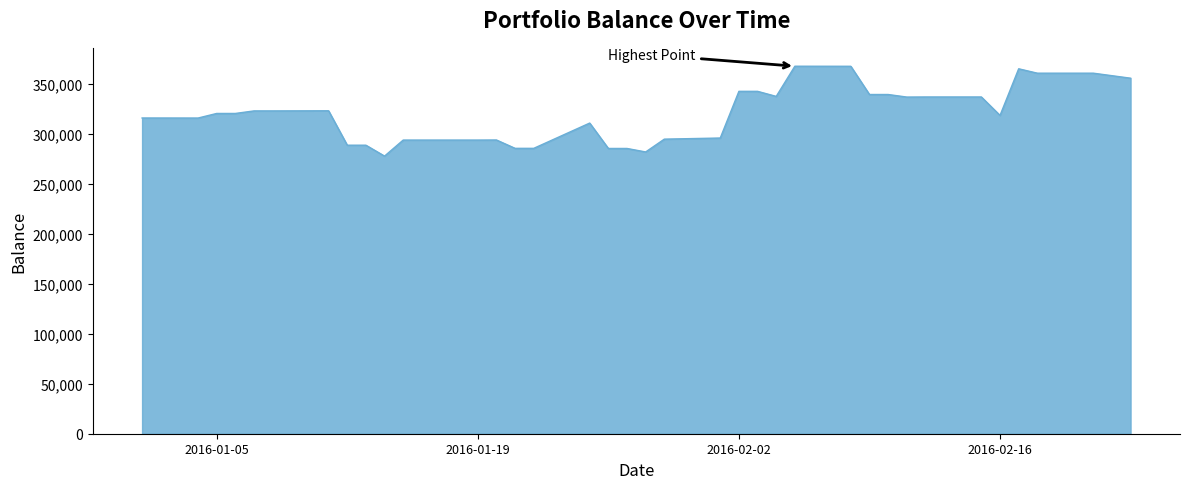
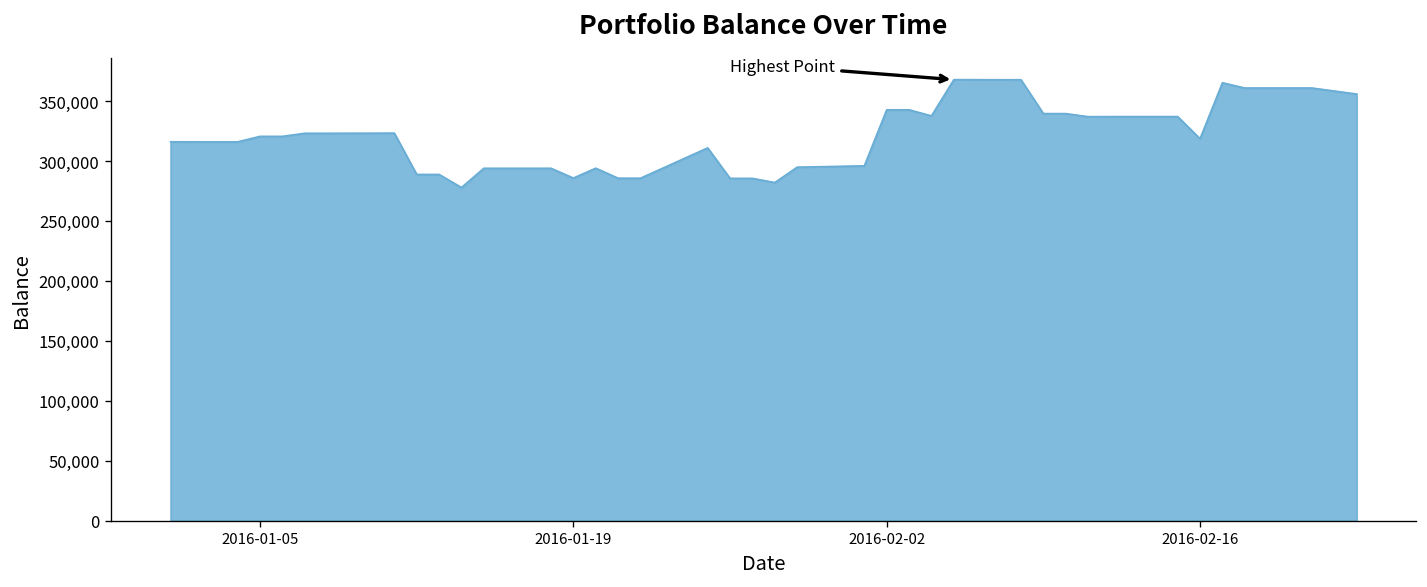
2016-01-19: 294,000 -> 286,000
